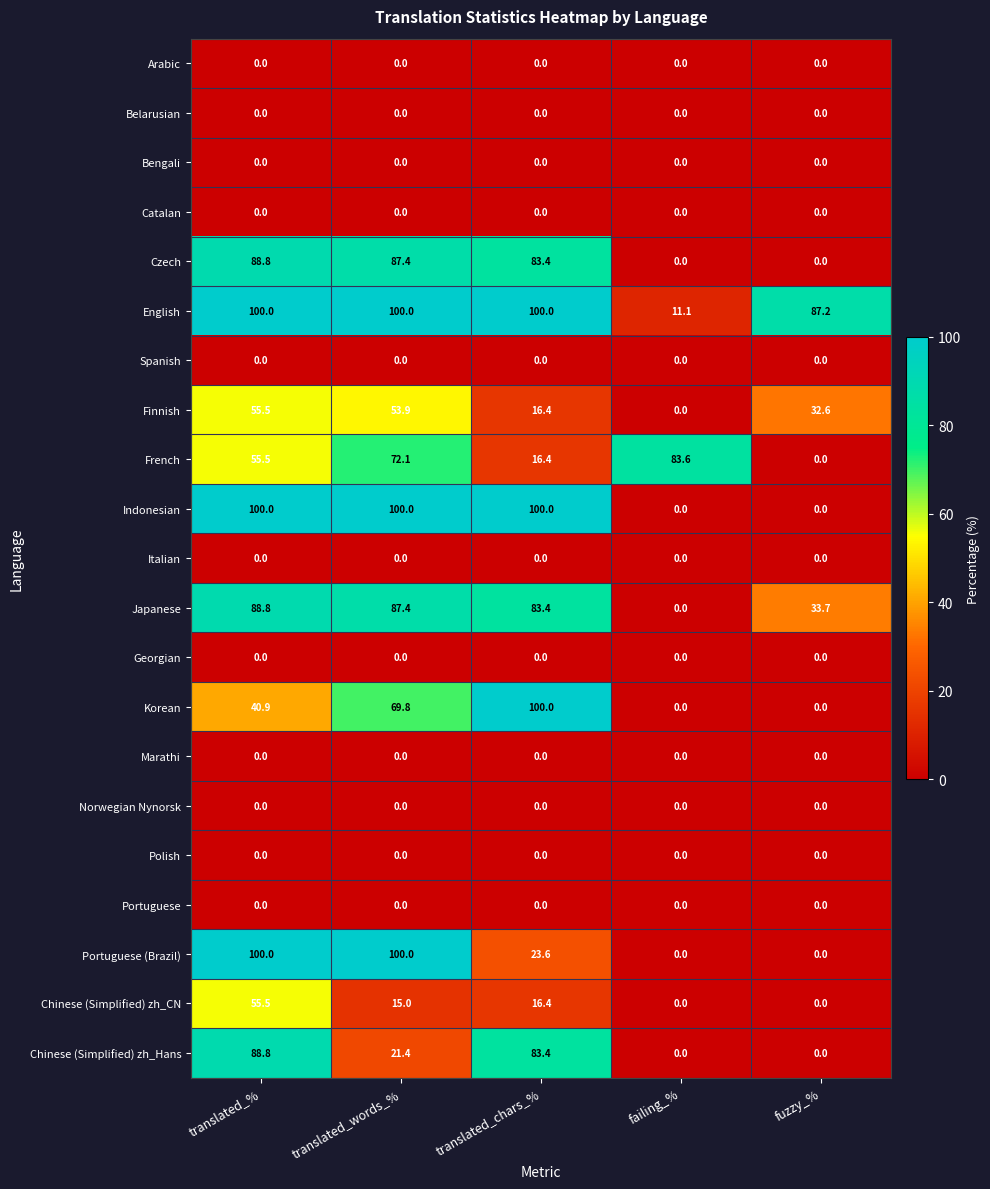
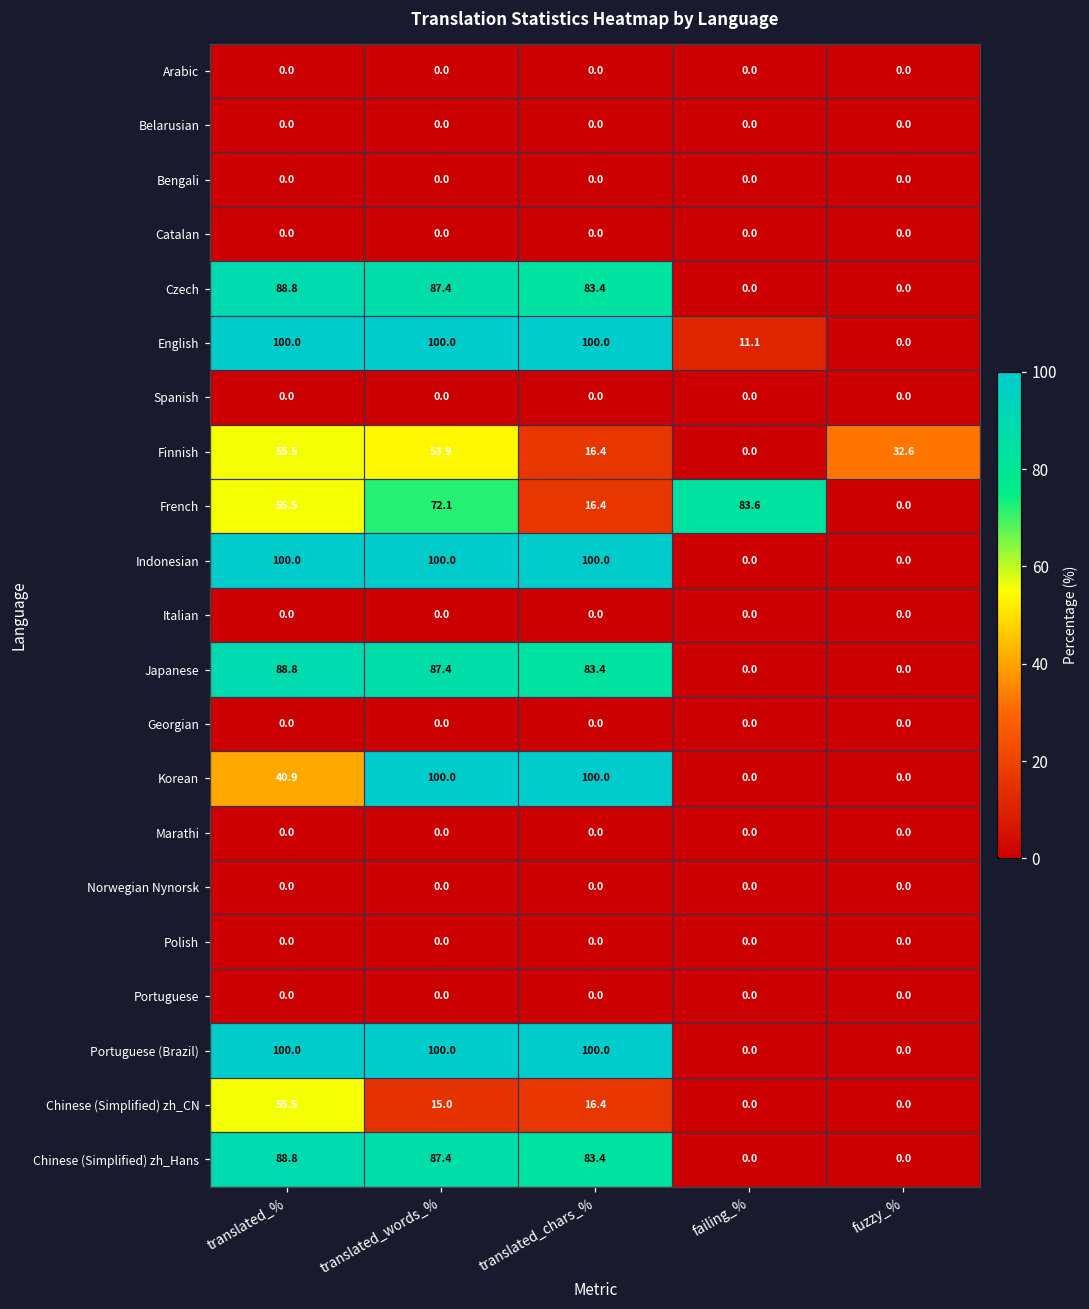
English, fuzzy_%: 87.2 -> 0.0
Japanese, fuzzy_%: 33.7 -> 0.0
Korean, translated_words_%: 69.8 -> 100.0
Portuguese (Brazil), translated_chars_%: 23.6 -> 100.0
Chinese (Simplified) zh_Hans, translated_words_%: 21.4 -> 87.4
